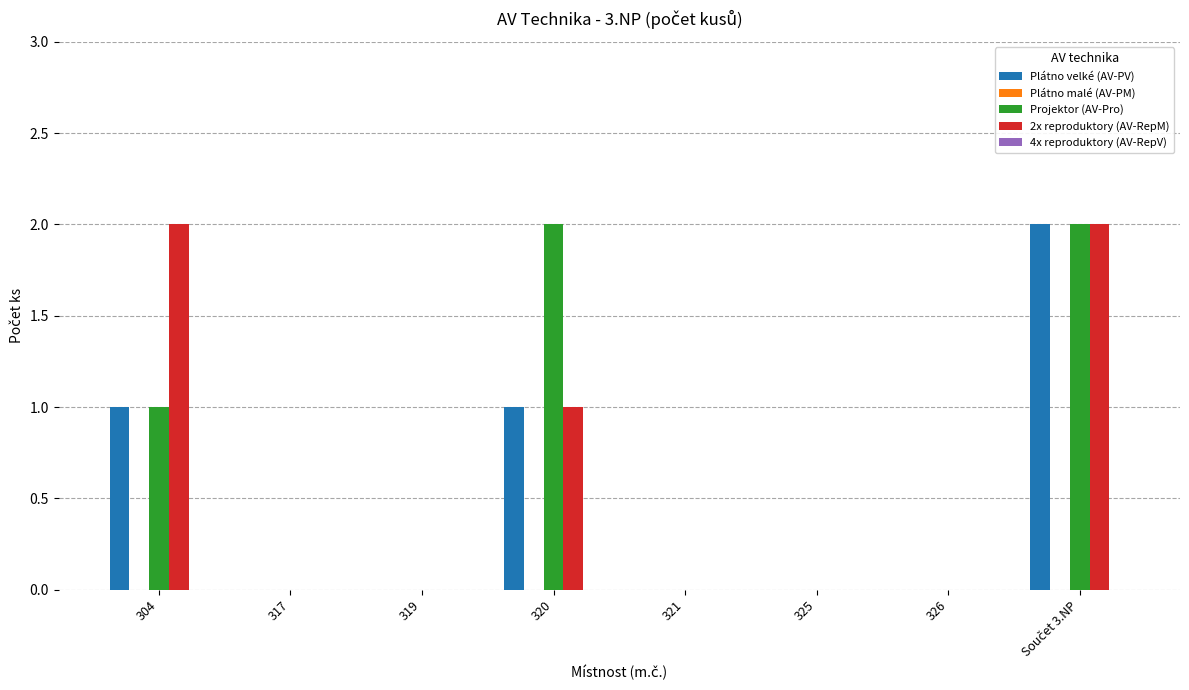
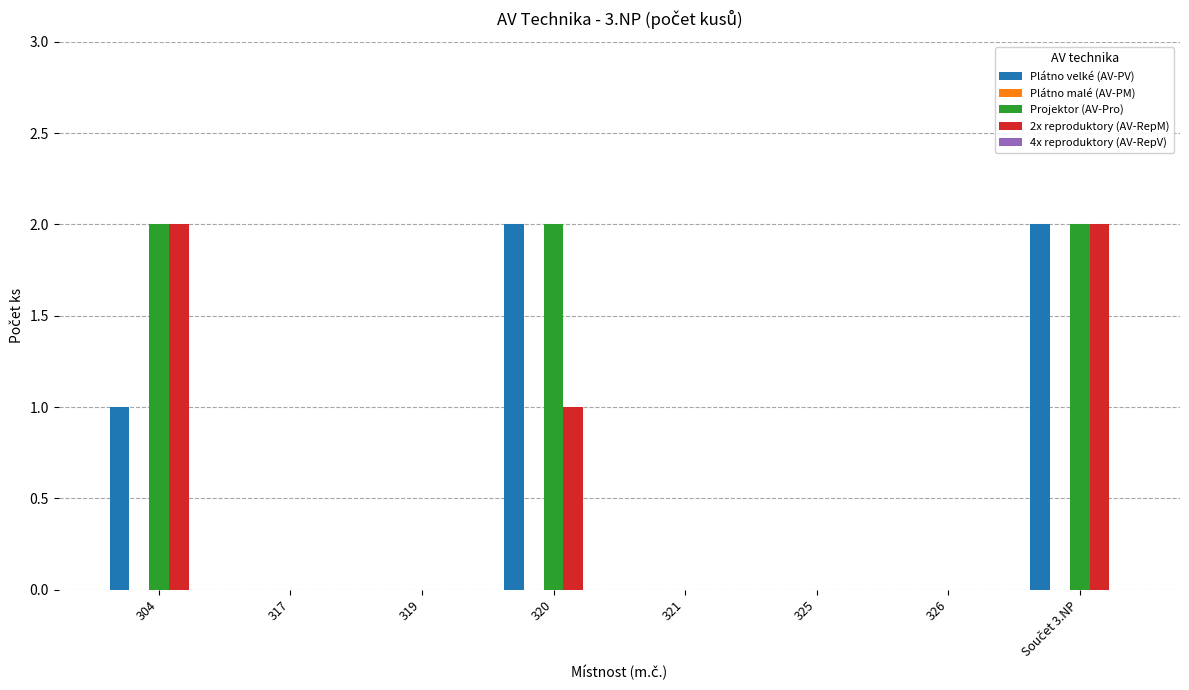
Projektor (AV-Pro), 304: 1 -> 2
Plátno velké (AV-PV), 320: 1 -> 2
